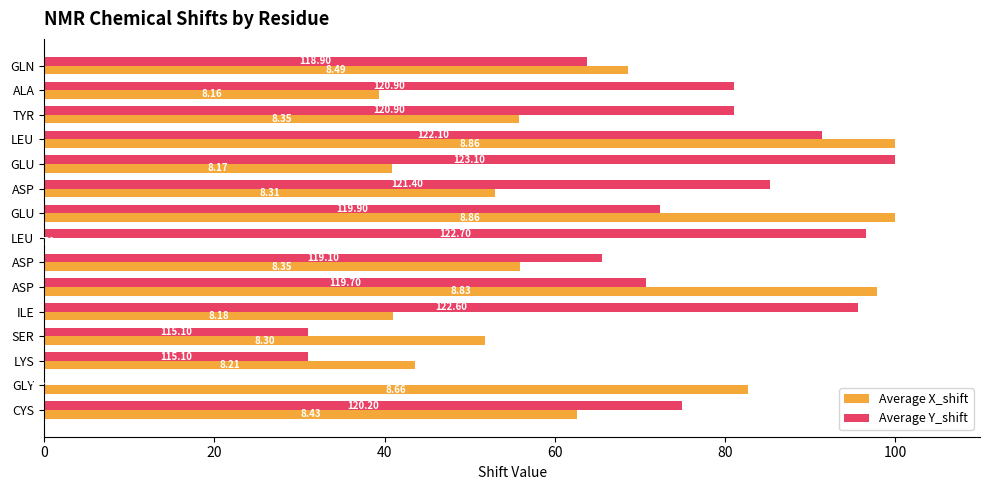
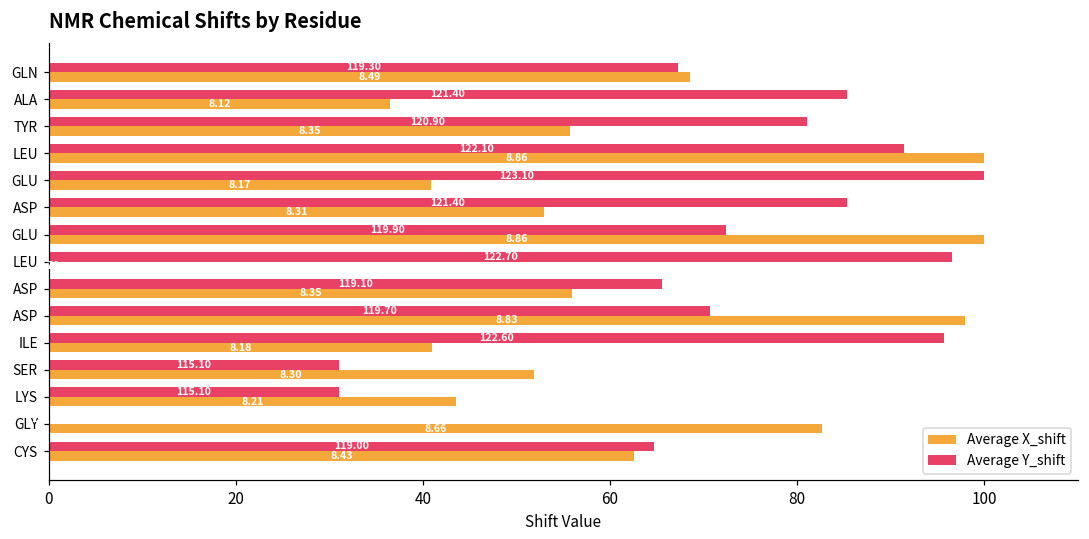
Average Y_shift, GLN: 118.90 -> 119.30
Average Y_shift, ALA: 120.90 -> 121.40
Average X_shift, ALA: 8.16 -> 8.12
Average Y_shift, CYS: 120.20 -> 119.00
